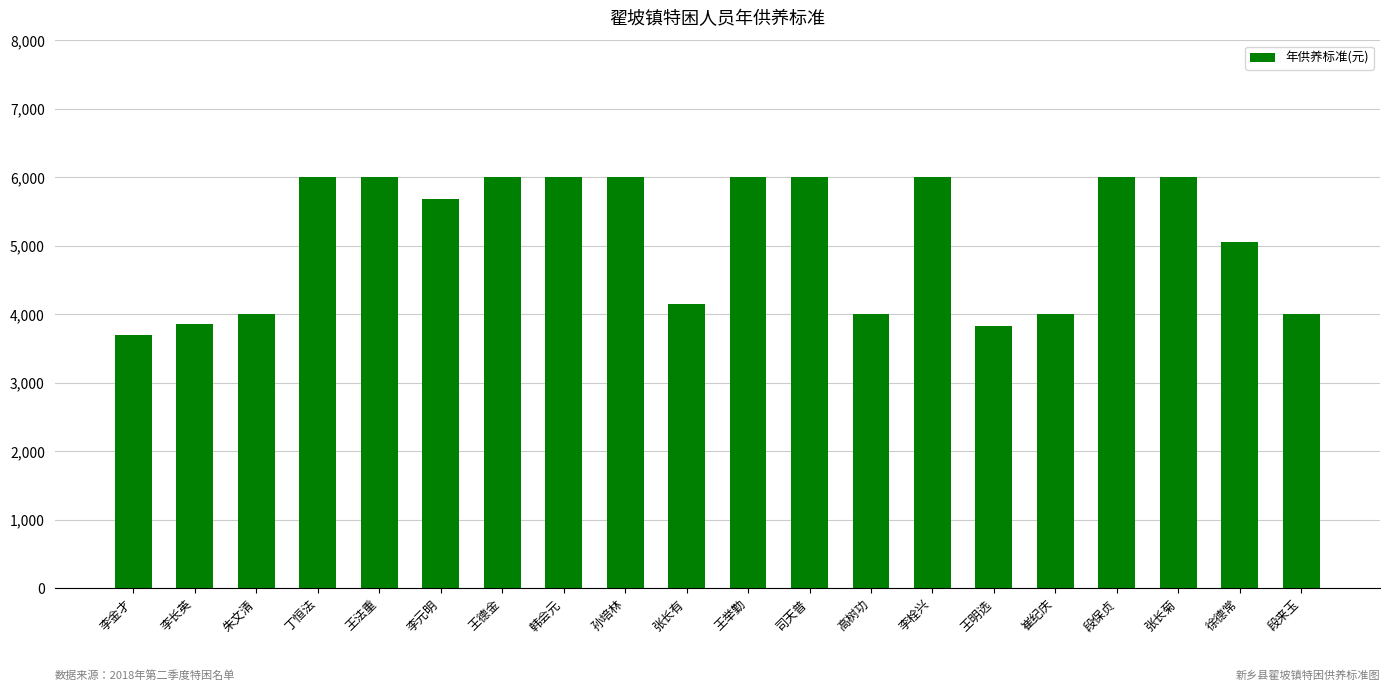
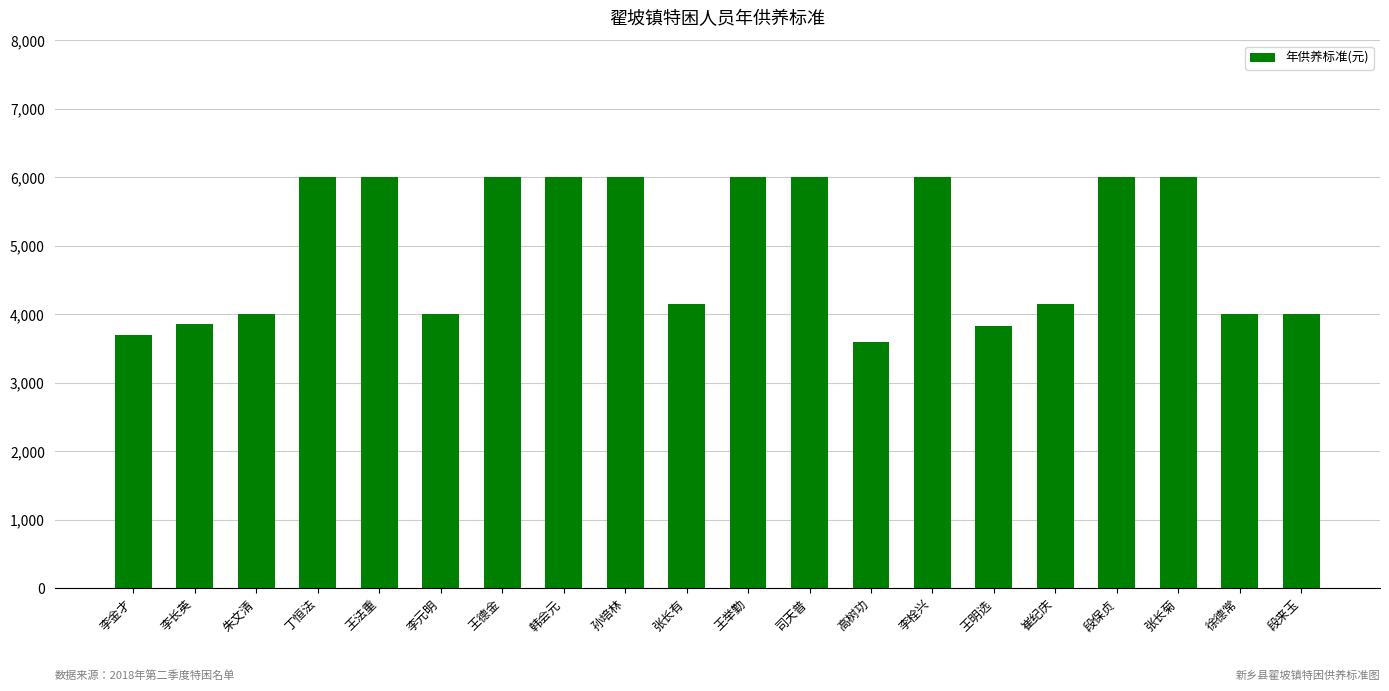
李元明: 5,700 -> 4,000
高树功: 4,000 -> 3,600
崔纪庆: 4,000 -> 4,100
徐德常: 5,100 -> 4,000
